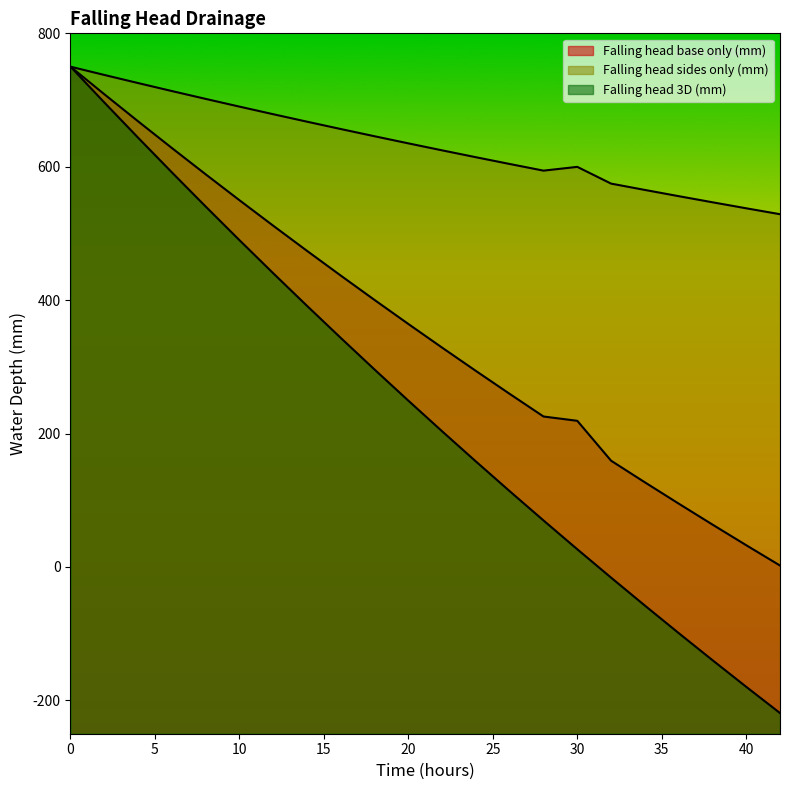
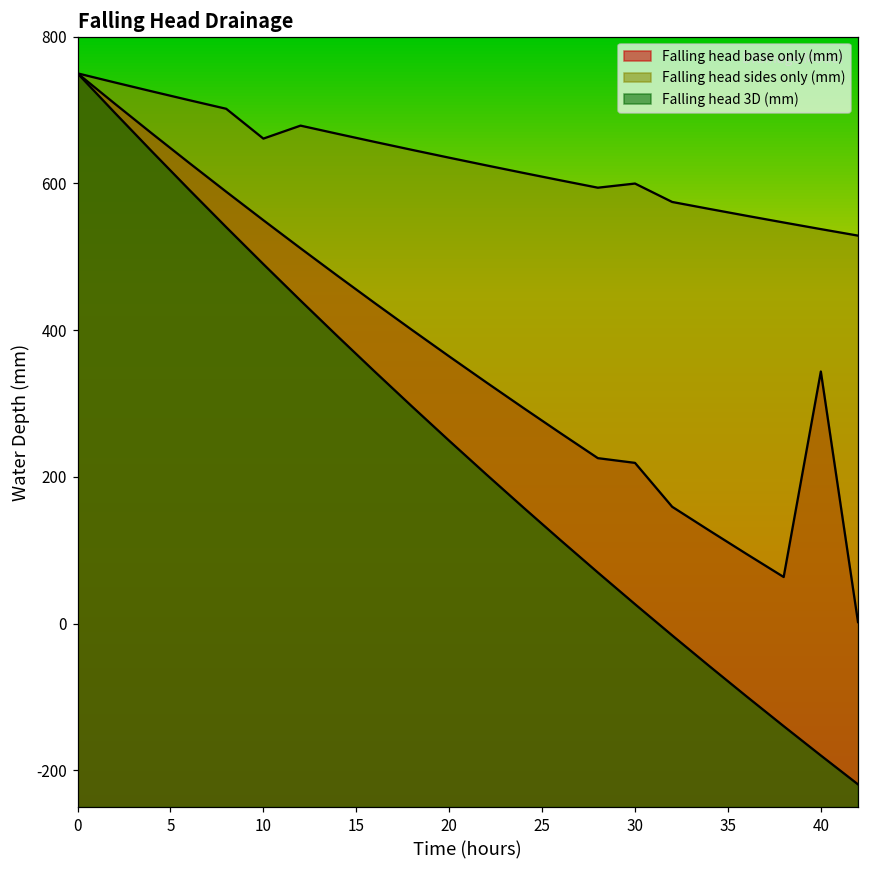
Falling head sides only (mm), 10: 690 -> 660
Falling head base only (mm), 40: 30 -> 340
